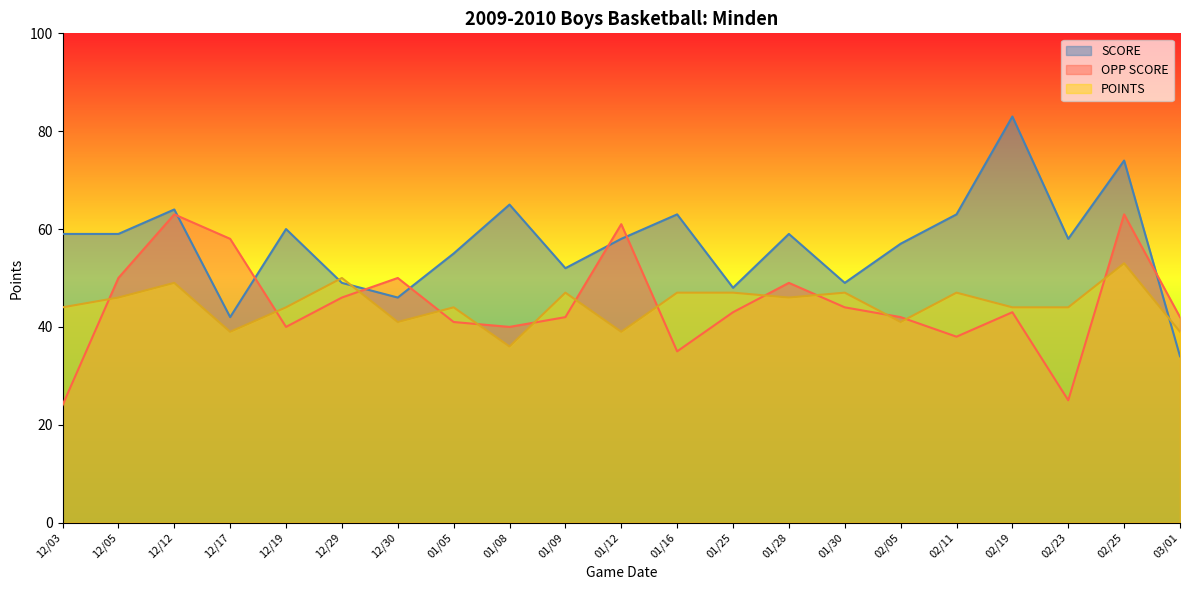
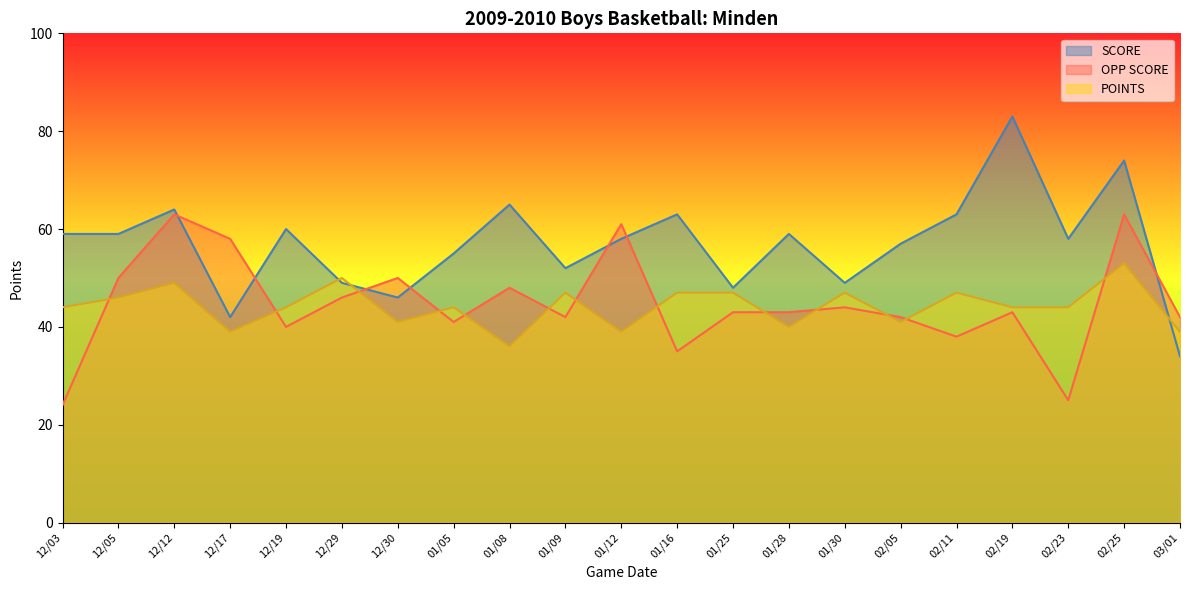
OPP SCORE, 01/08: 40 -> 48
OPP SCORE, 01/28: 49 -> 43
POINTS, 01/28: 46 -> 40
